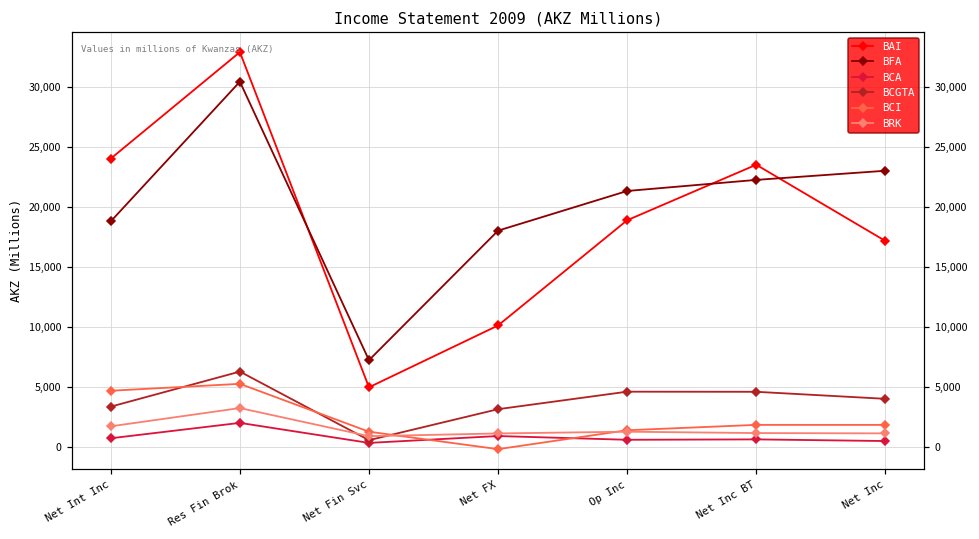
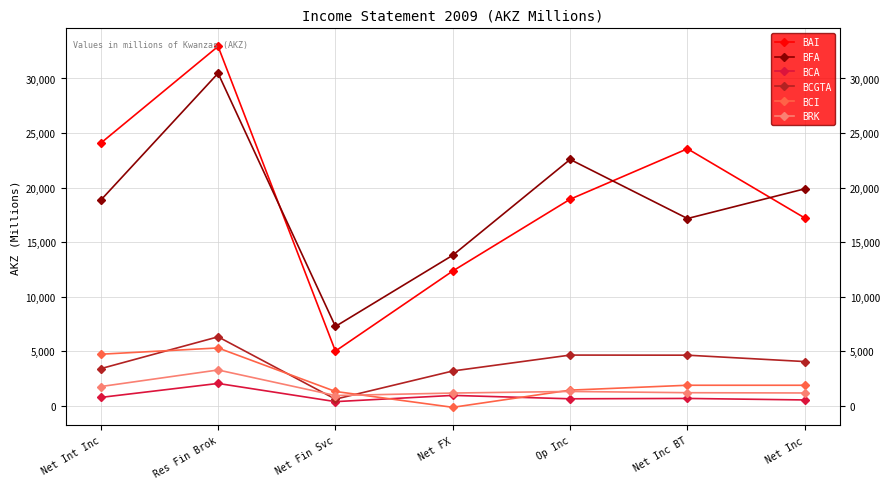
BAI, Net FX: 10,200 -> 12,400
BFA, Net FX: 18,100 -> 13,800
BFA, Op Inc: 21,400 -> 22,600
BFA, Net Inc BT: 22,300 -> 17,200
BFA, Net Inc: 23,100 -> 19,900
